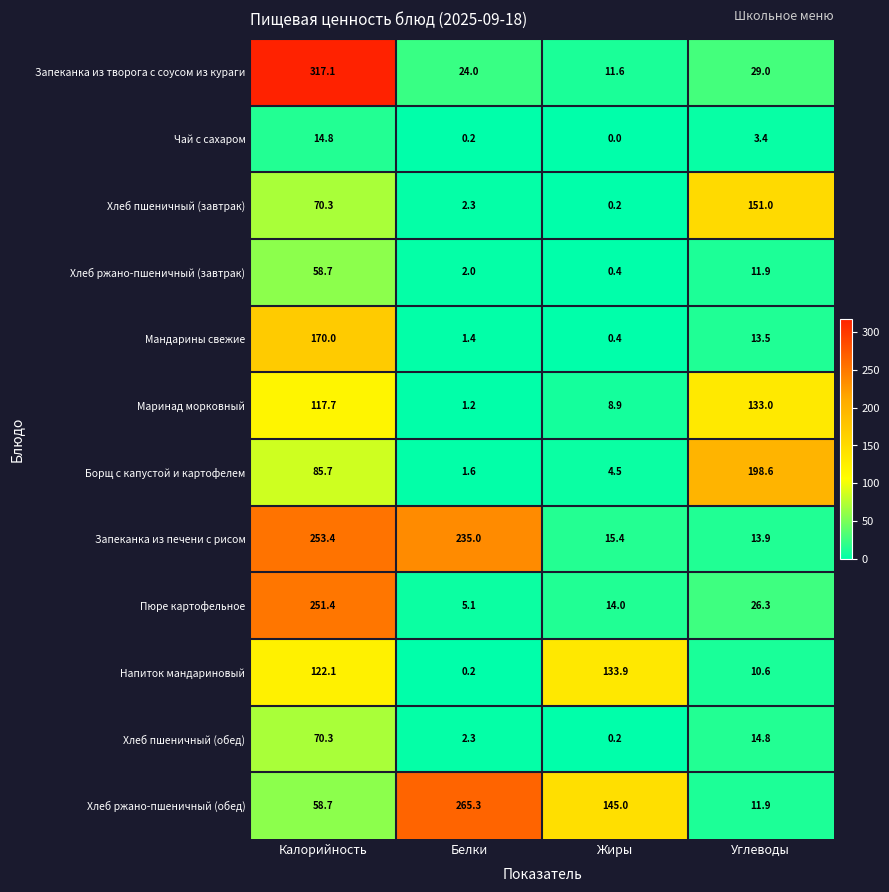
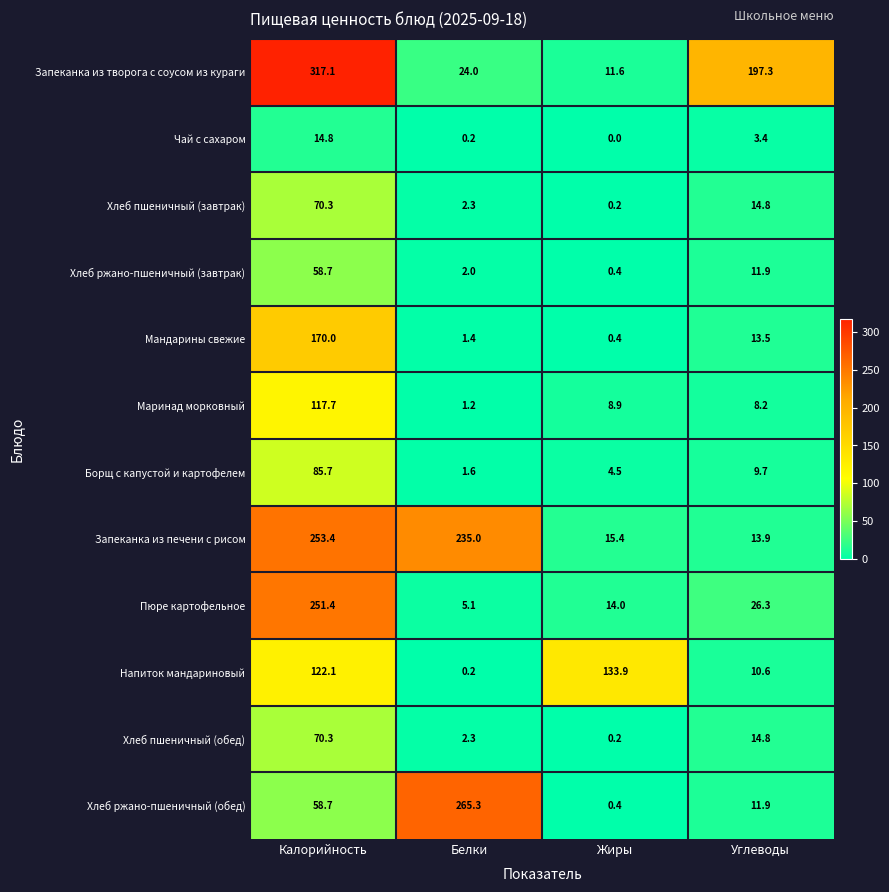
Запеканка из творога с соусом из кураги, Углеводы: 29.0 -> 197.3
Хлеб пшеничный (завтрак), Углеводы: 151.0 -> 14.8
Маринад морковный, Углеводы: 133.0 -> 8.2
Борщ с капустой и картофелем, Углеводы: 198.6 -> 9.7
Хлеб ржано-пшеничный (обед), Жиры: 145.0 -> 0.4
